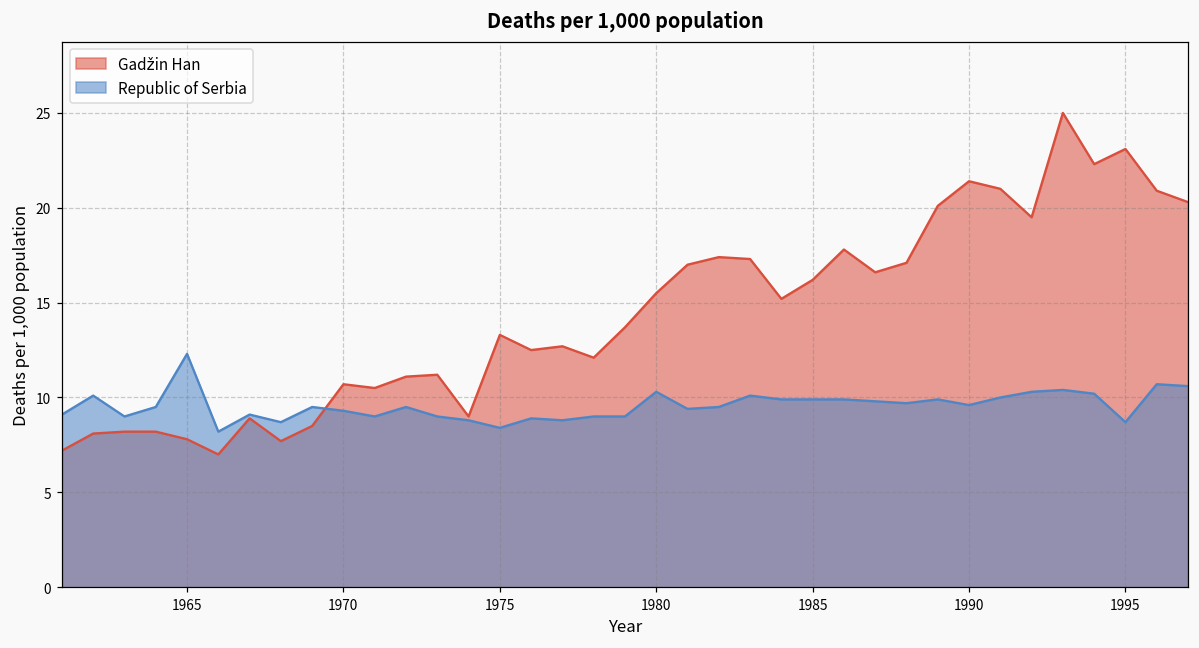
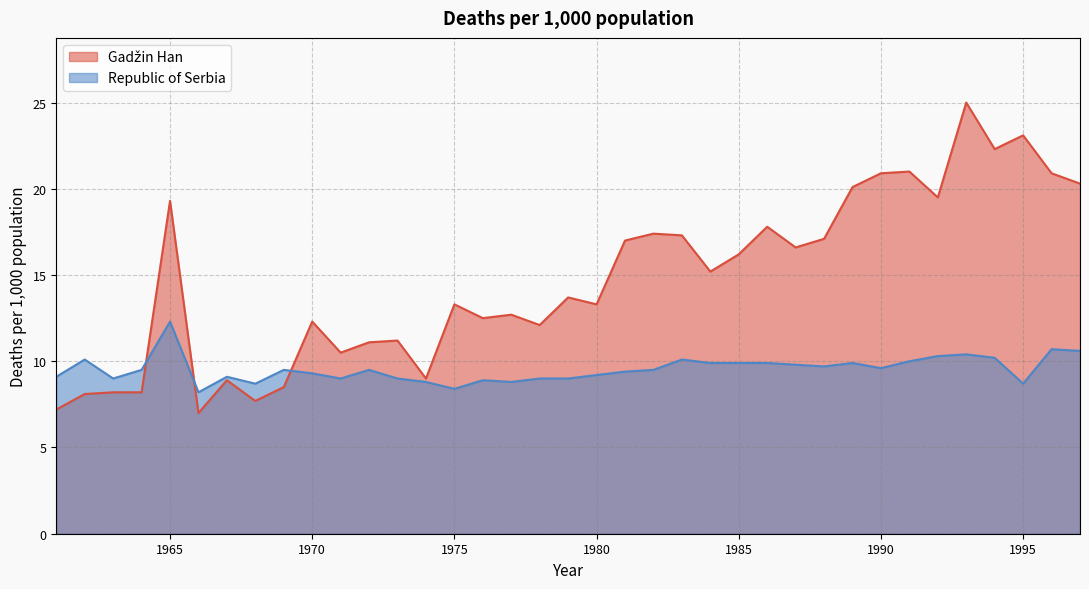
Gadžin Han, 1965: 7.8 -> 19.3
Gadžin Han, 1970: 10.7 -> 12.3
Gadžin Han, 1980: 15.5 -> 13.3
Republic of Serbia, 1980: 10.3 -> 9.2
Gadžin Han, 1990: 21.4 -> 20.9
